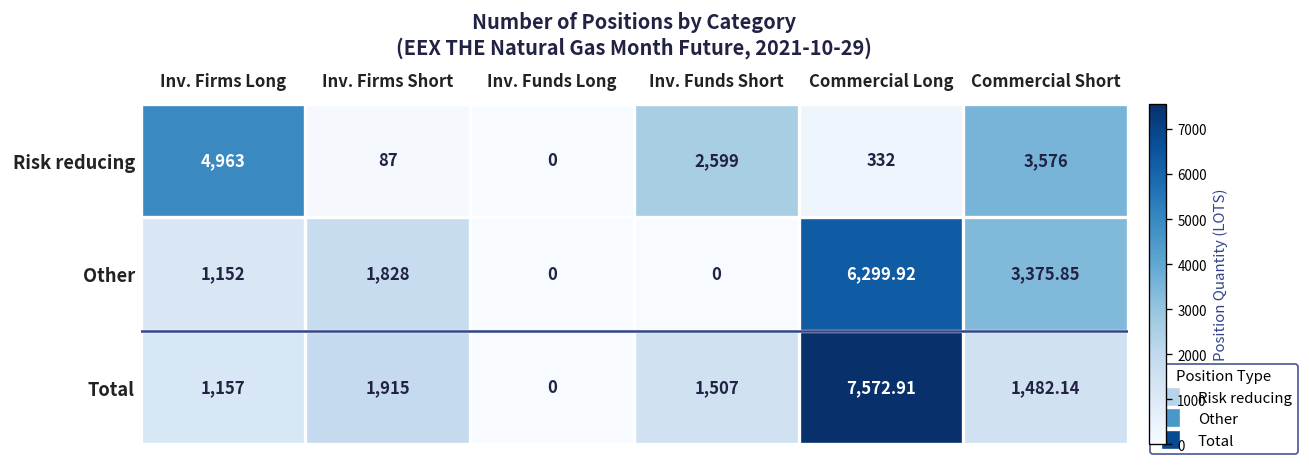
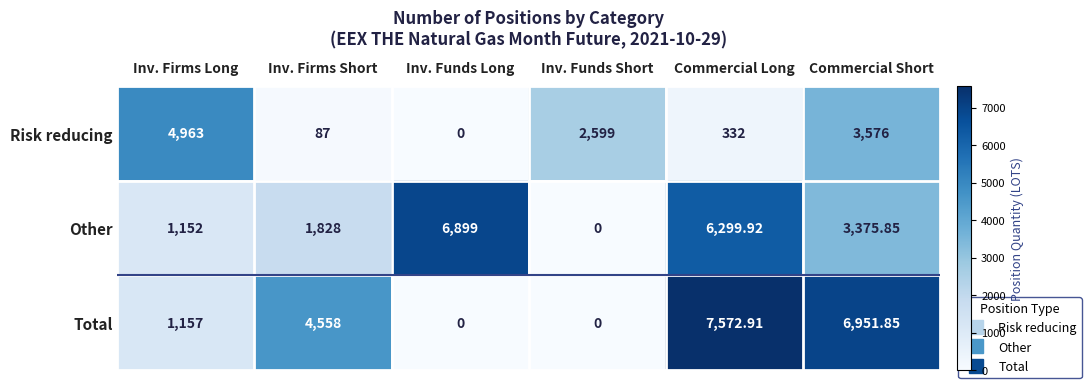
Other, Inv. Funds Long: 0 -> 6,899
Total, Inv. Firms Short: 1,915 -> 4,558
Total, Inv. Funds Short: 1,507 -> 0
Total, Commercial Short: 1,482.14 -> 6,951.85
